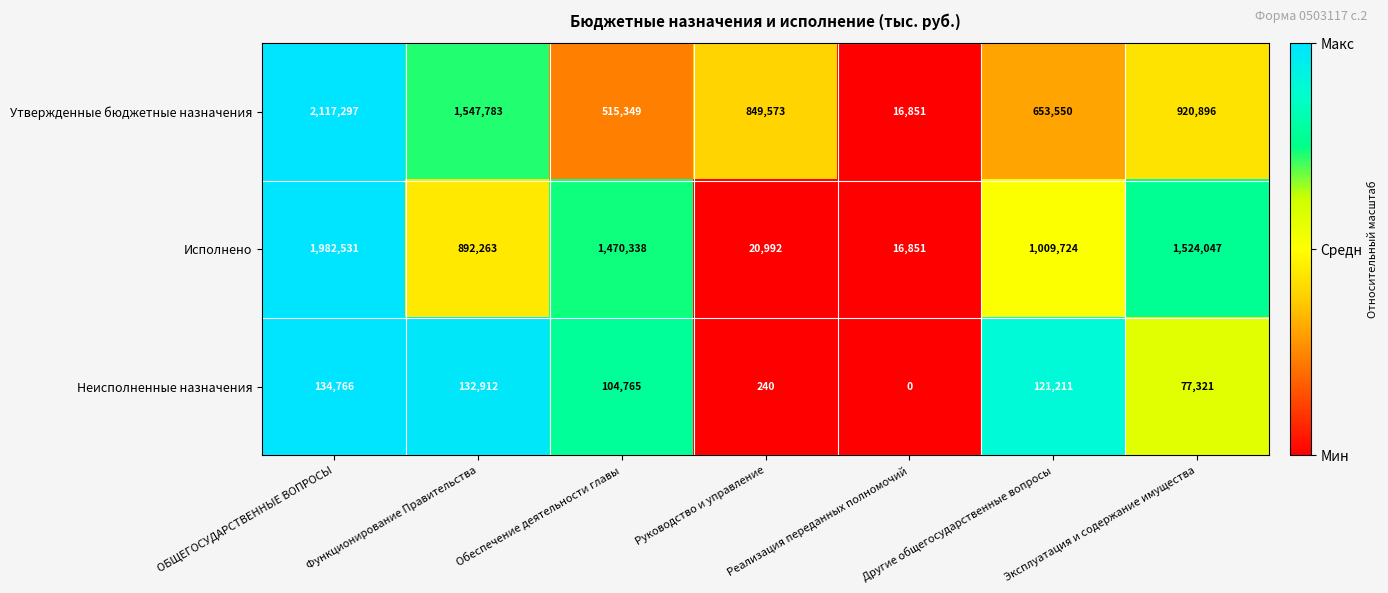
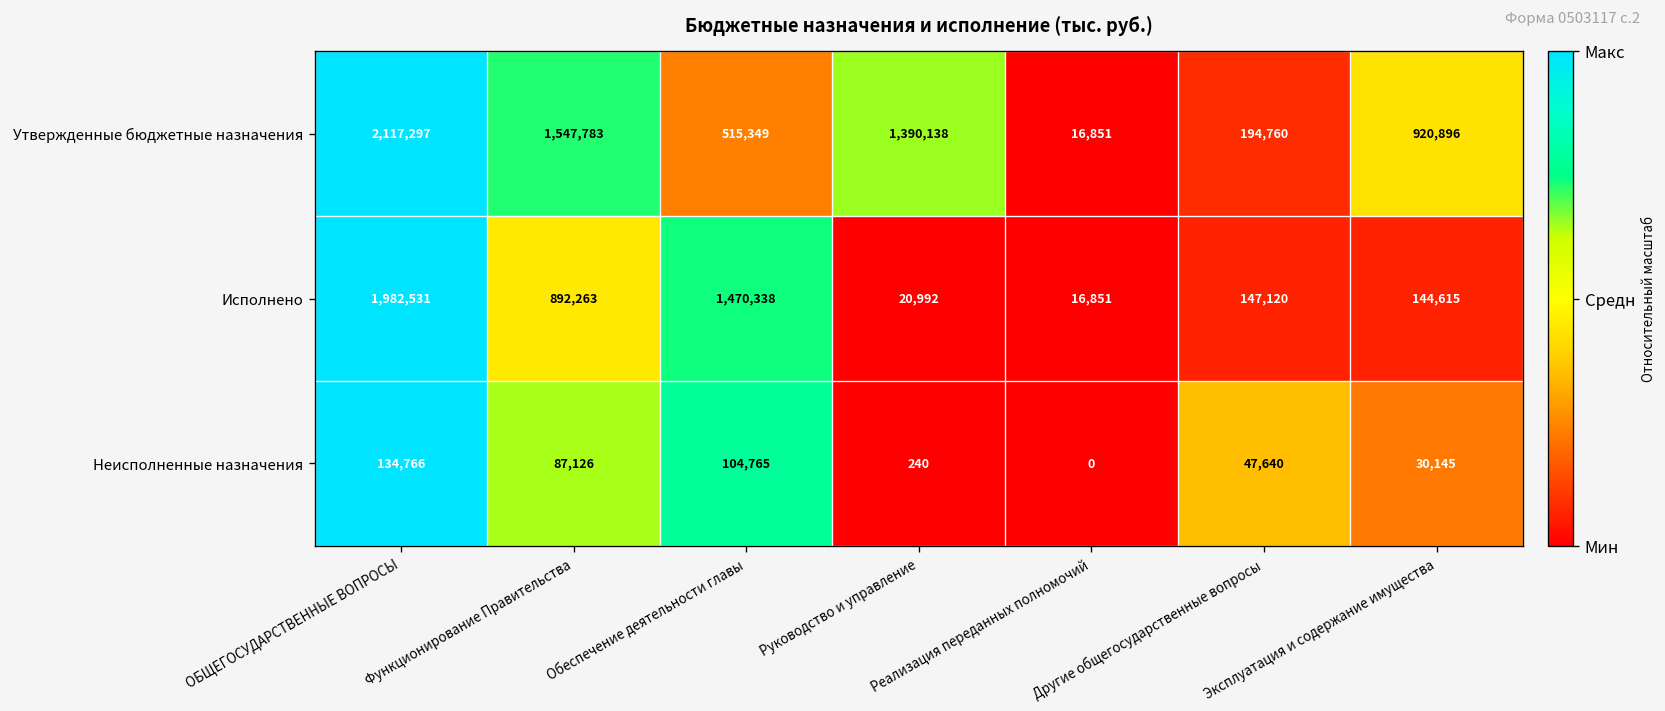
Утвержденные бюджетные назначения, Руководство и управление: 849,573 -> 1,390,138
Утвержденные бюджетные назначения, Другие общегосударственные вопросы: 653,550 -> 194,760
Исполнено, Другие общегосударственные вопросы: 1,009,724 -> 147,120
Исполнено, Эксплуатация и содержание имущества: 1,524,047 -> 144,615
Неисполненные назначения, Функционирование Правительства: 132,912 -> 87,126
Неисполненные назначения, Другие общегосударственные вопросы: 121,211 -> 47,640
Неисполненные назначения, Эксплуатация и содержание имущества: 77,321 -> 30,145
